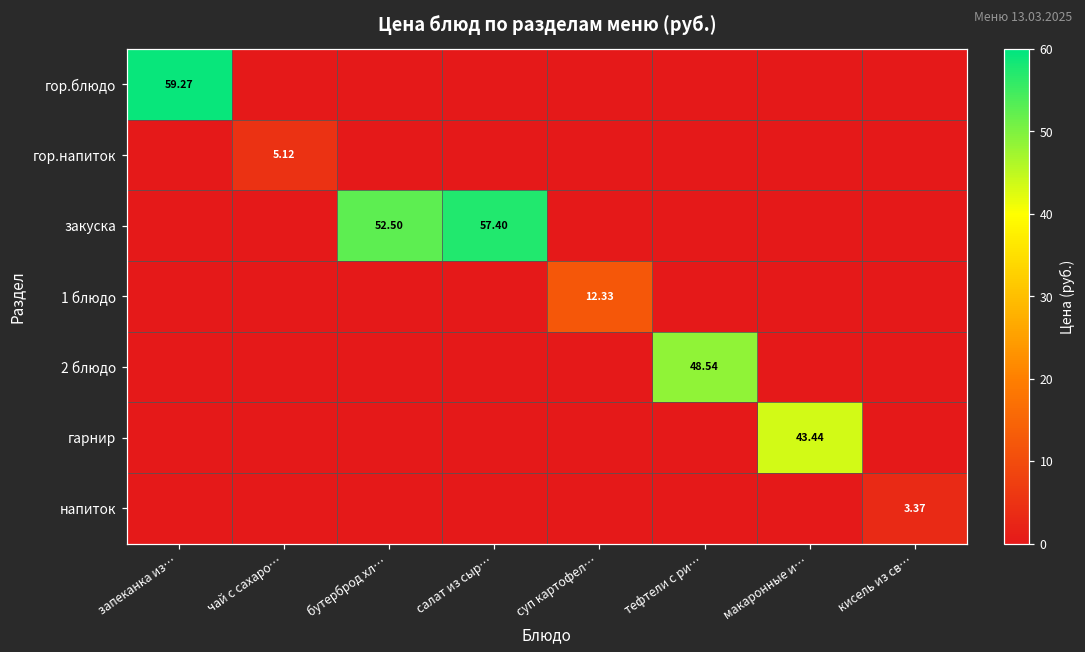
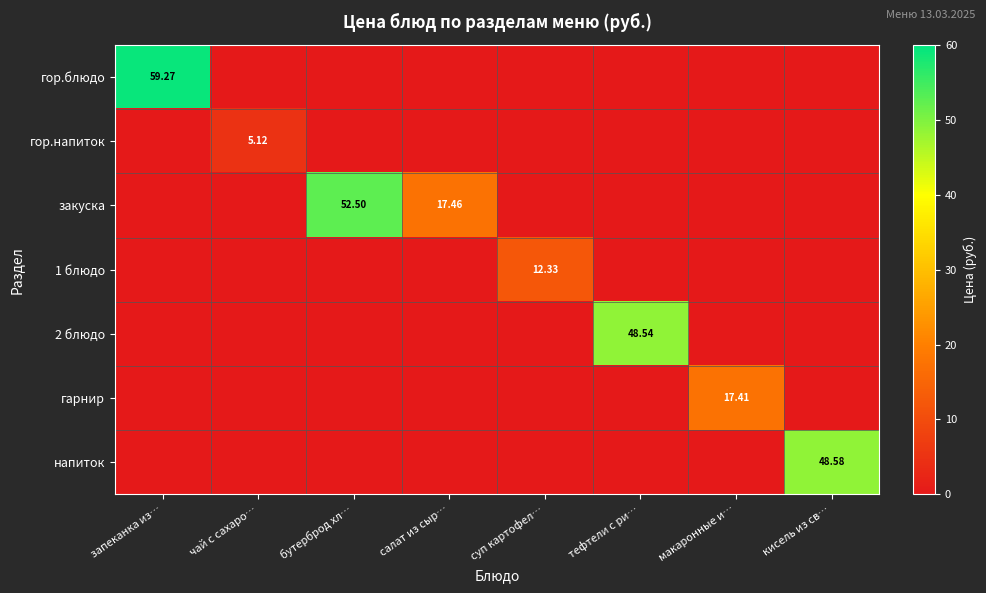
закуска, салат из сыр…: 57.40 -> 17.46
гарнир, макаронные и…: 43.44 -> 17.41
напиток, кисель из св…: 3.37 -> 48.58
